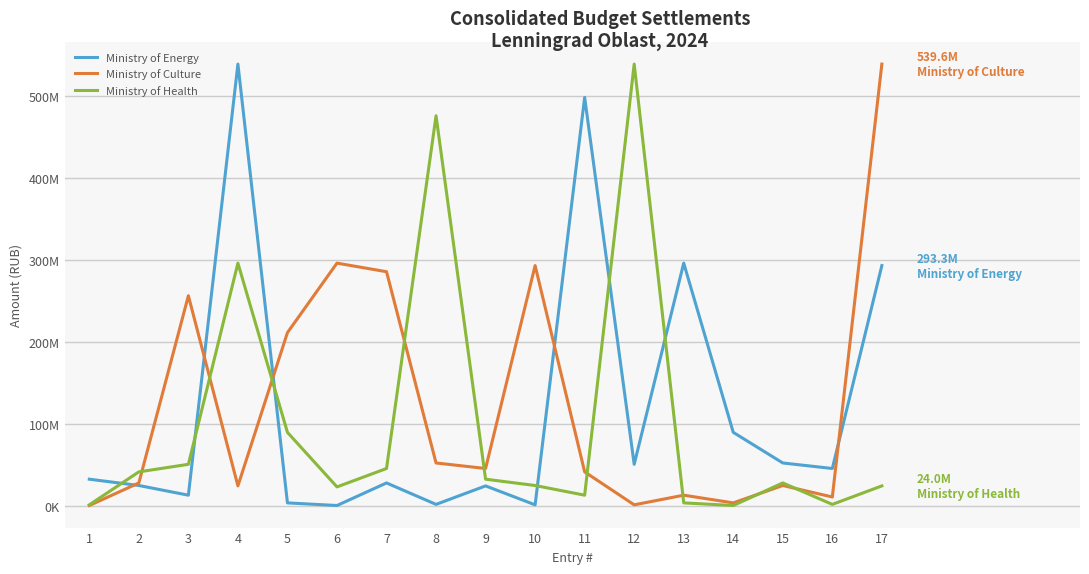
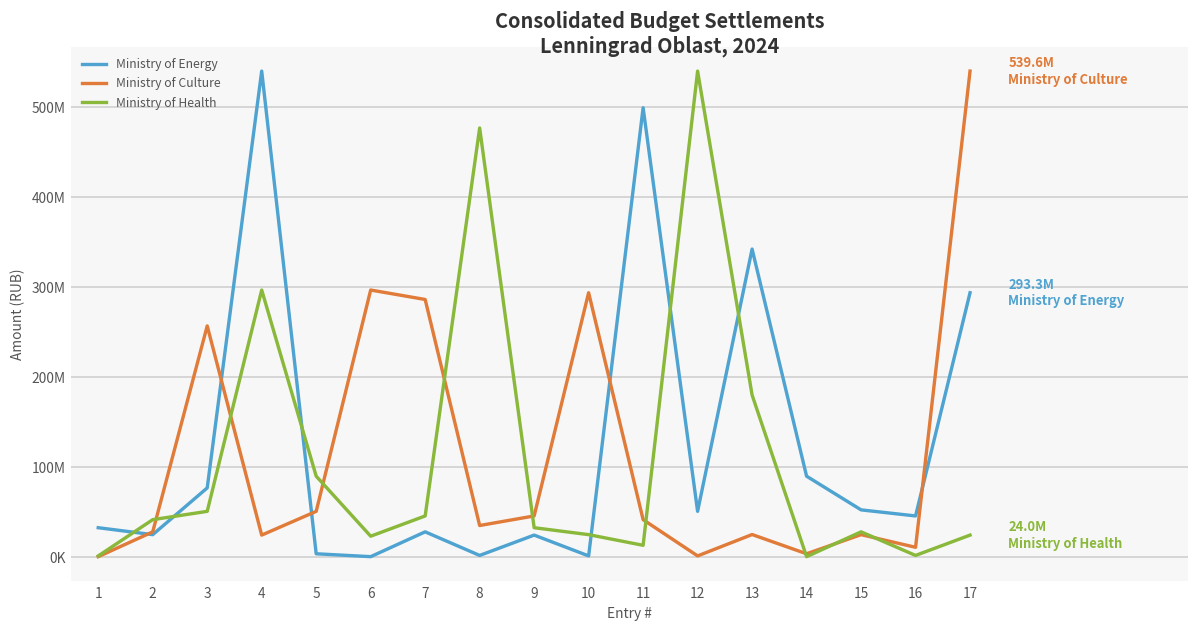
Ministry of Energy, 3: 10000000 -> 80000000
Ministry of Culture, 5: 210000000 -> 50000000
Ministry of Culture, 8: 50000000 -> 30000000
Ministry of Energy, 13: 300000000 -> 340000000
Ministry of Culture, 13: 10000000 -> 20000000
Ministry of Health, 13: 0 -> 180000000
